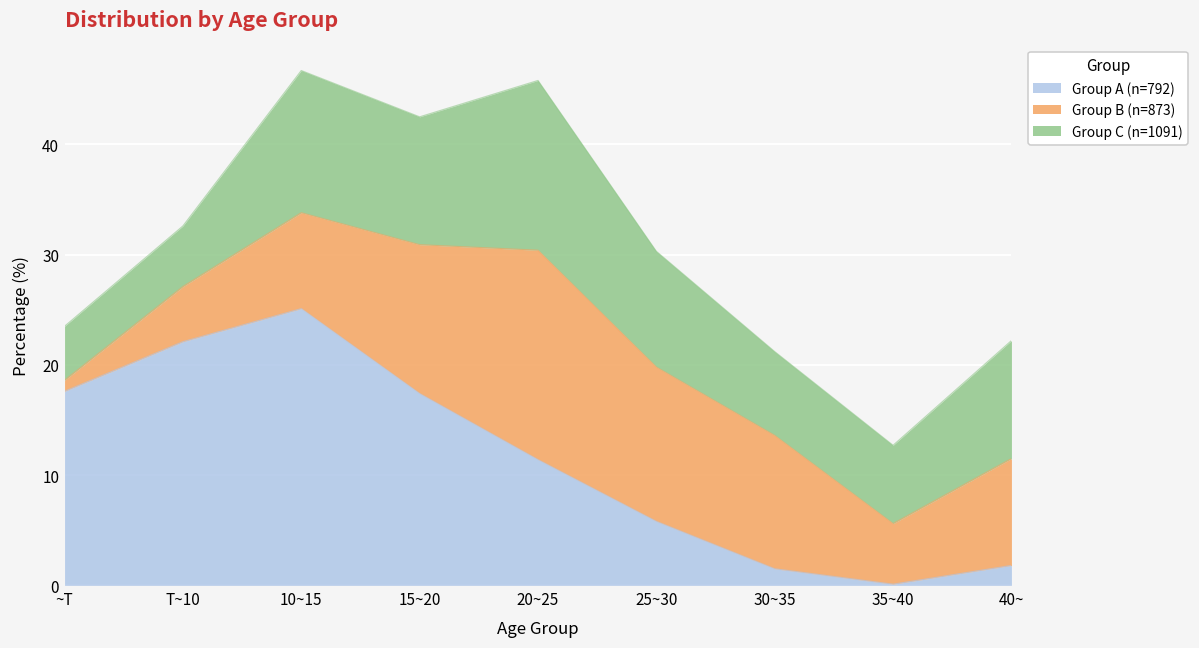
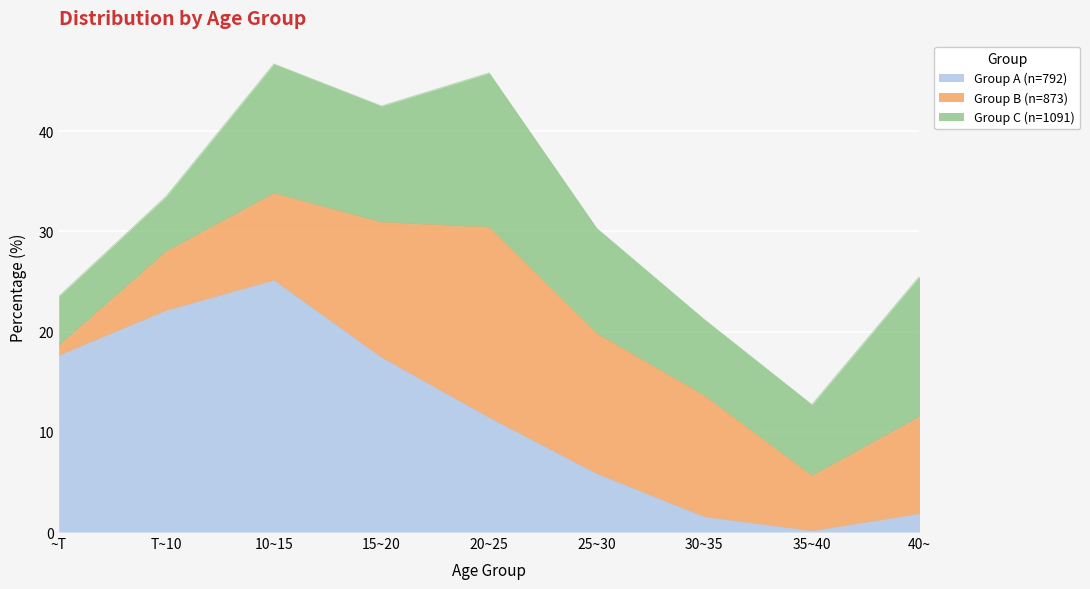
Group B (n=873), T~10: 5.0 -> 5.9
Group C (n=1091), 40~: 10.7 -> 14.0
